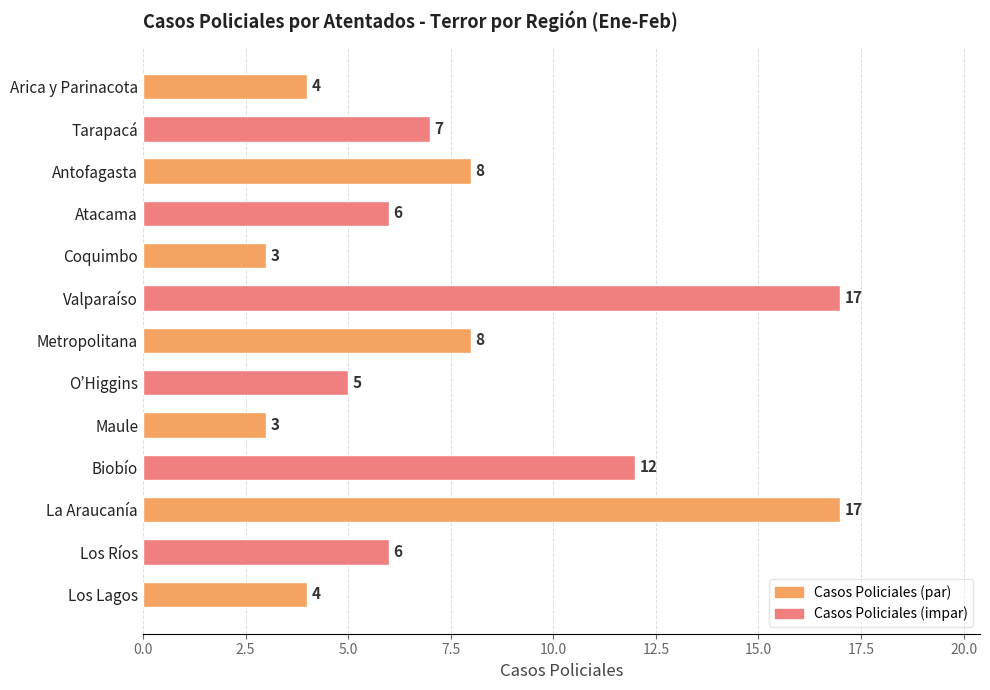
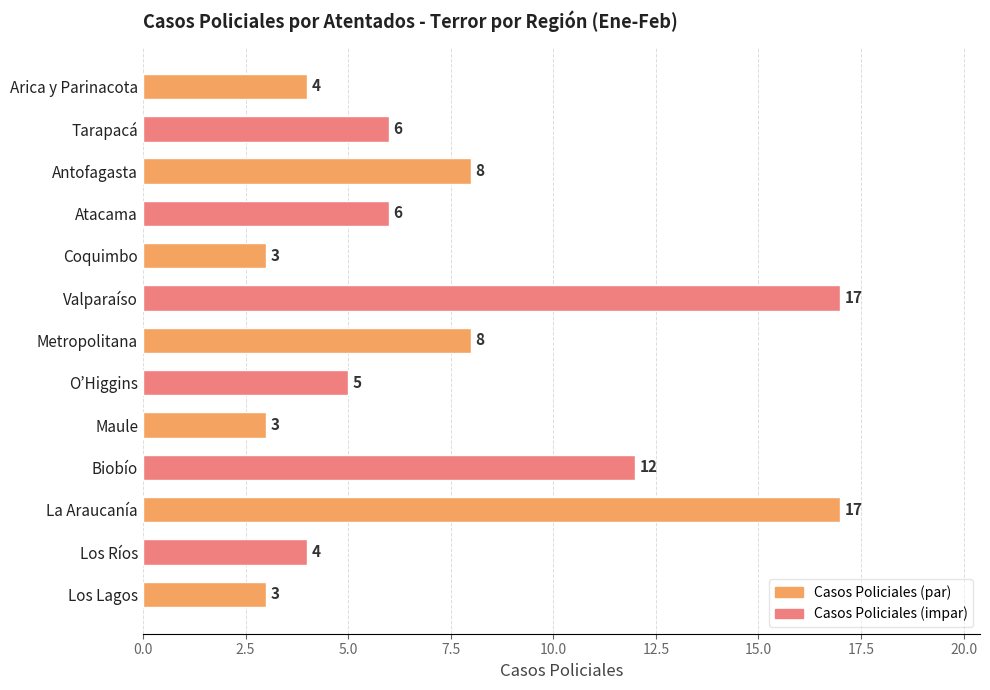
Tarapacá: 7 -> 6
Los Ríos: 6 -> 4
Los Lagos: 4 -> 3
